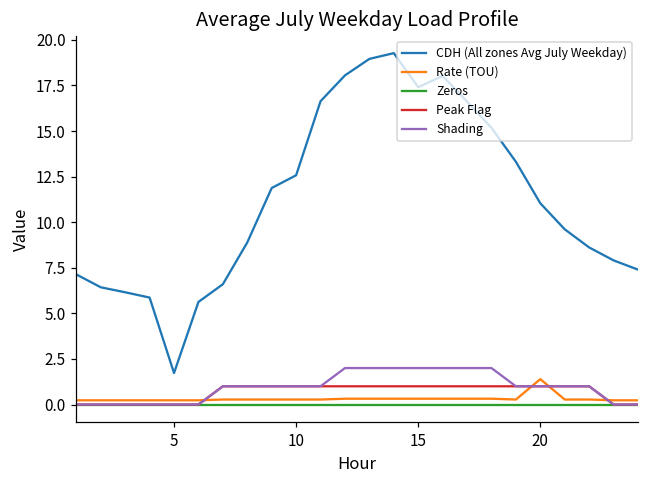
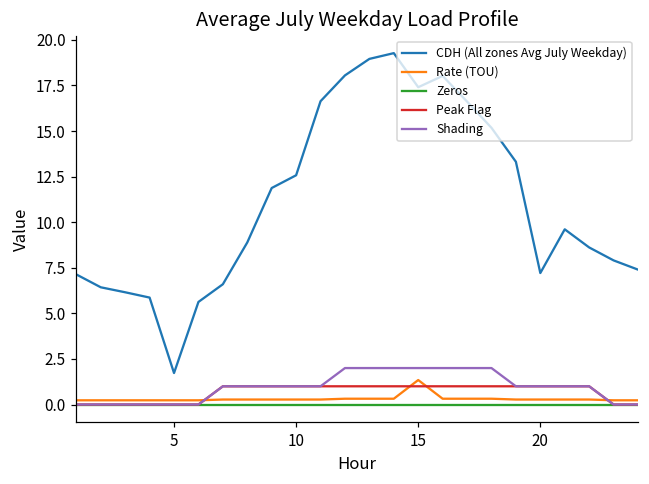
Rate (TOU), 15: 0.3 -> 1.3
CDH (All zones Avg July Weekday), 20: 11.0 -> 7.2
Rate (TOU), 20: 1.4 -> 0.3
